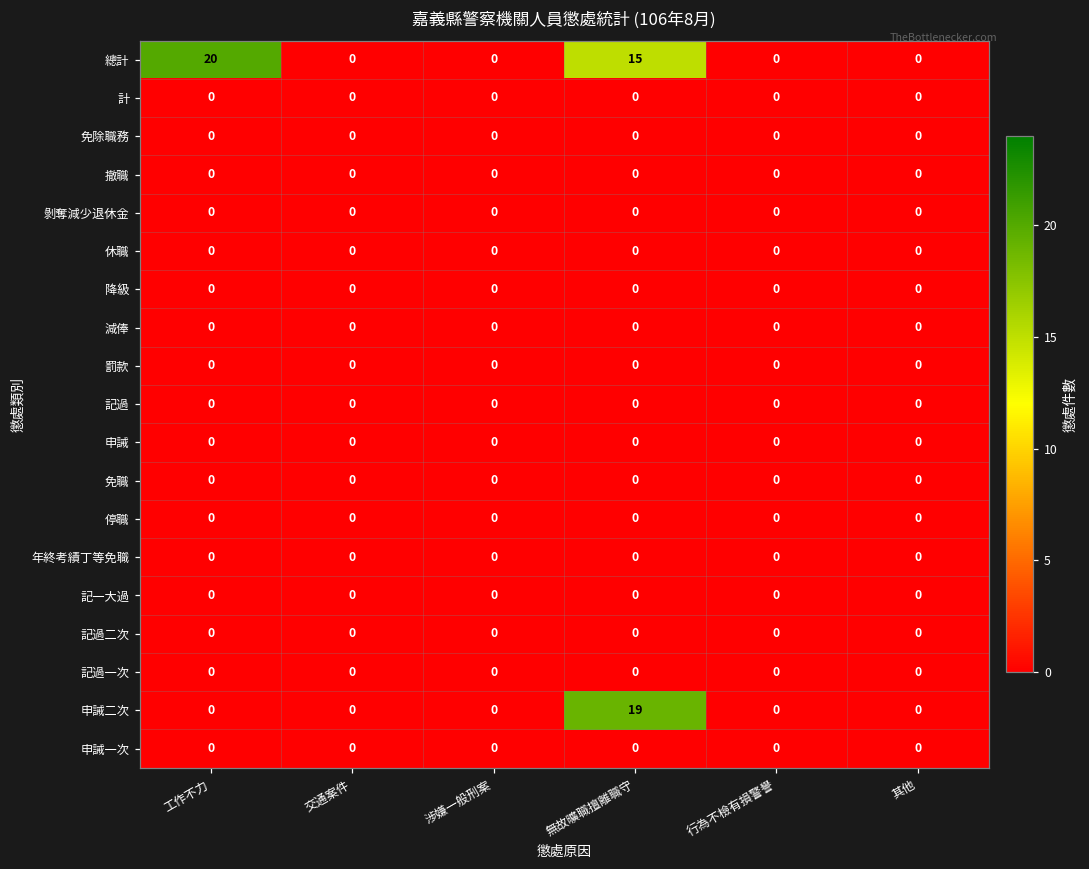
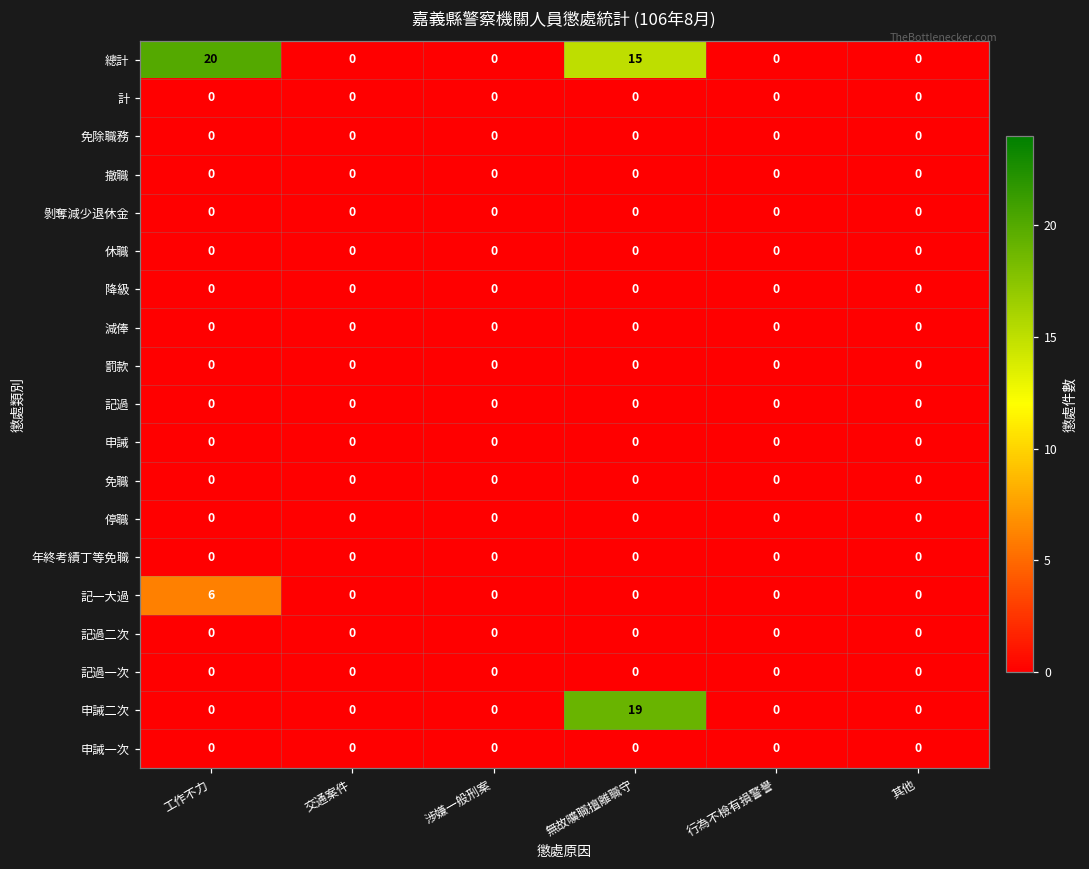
記一大過, 工作不力: 0 -> 6
